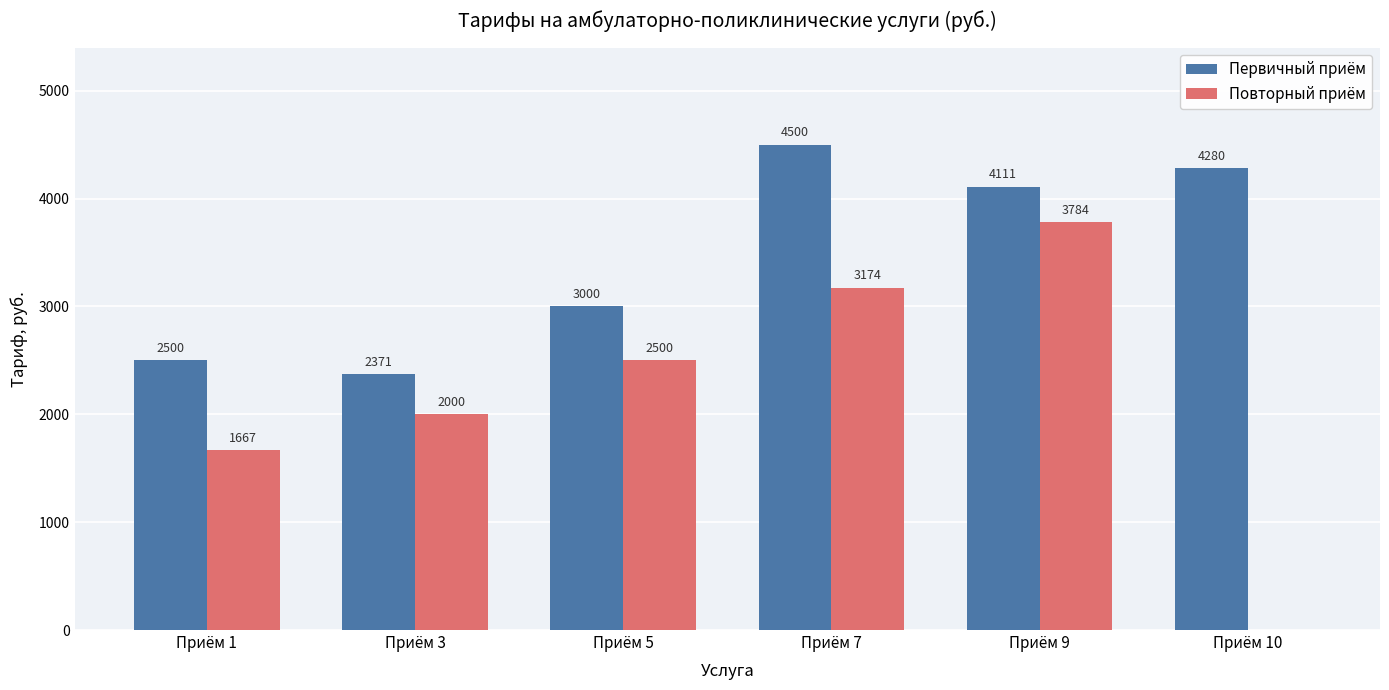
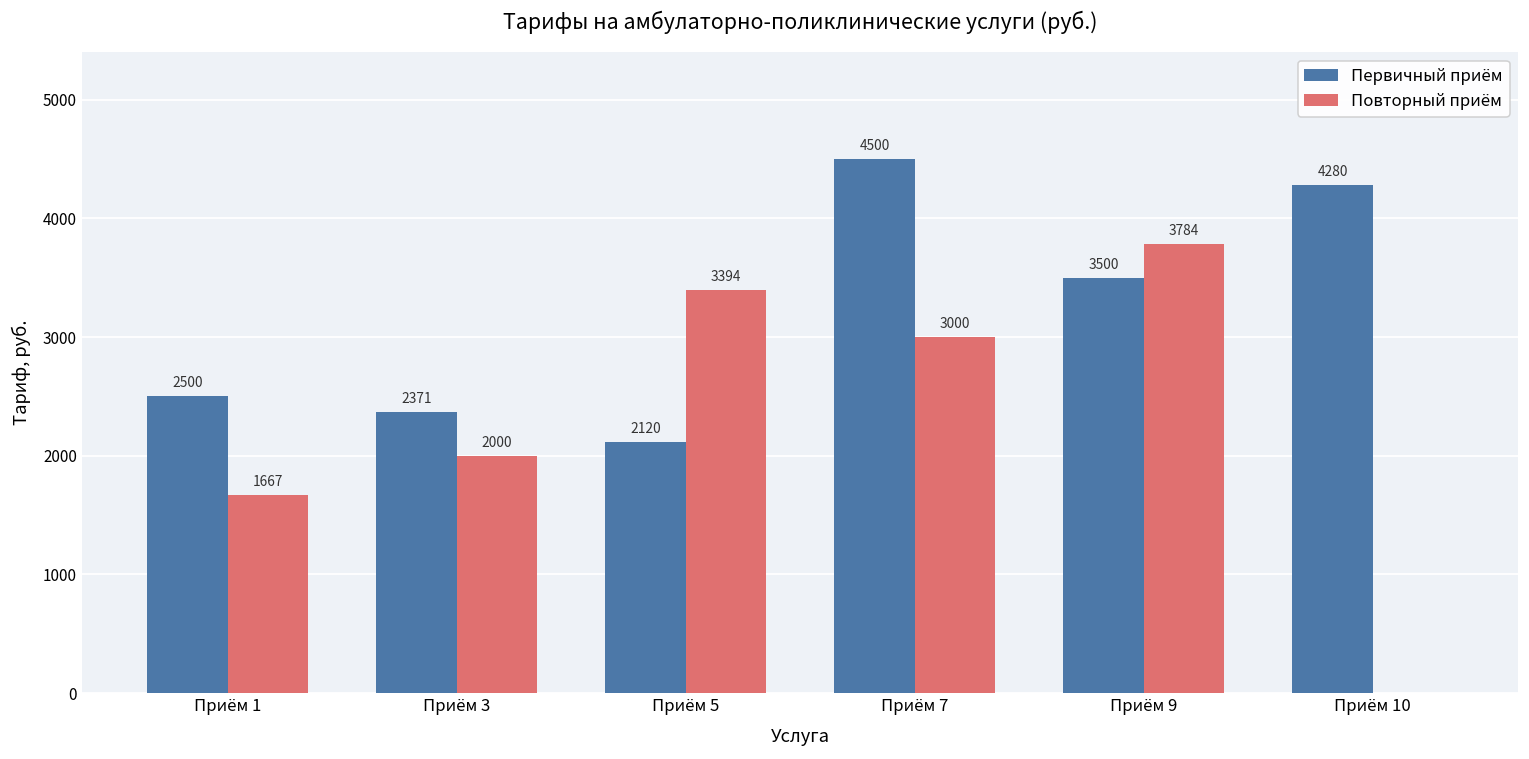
Первичный приём, Приём 5: 3000 -> 2120
Повторный приём, Приём 5: 2500 -> 3394
Повторный приём, Приём 7: 3174 -> 3000
Первичный приём, Приём 9: 4111 -> 3500
